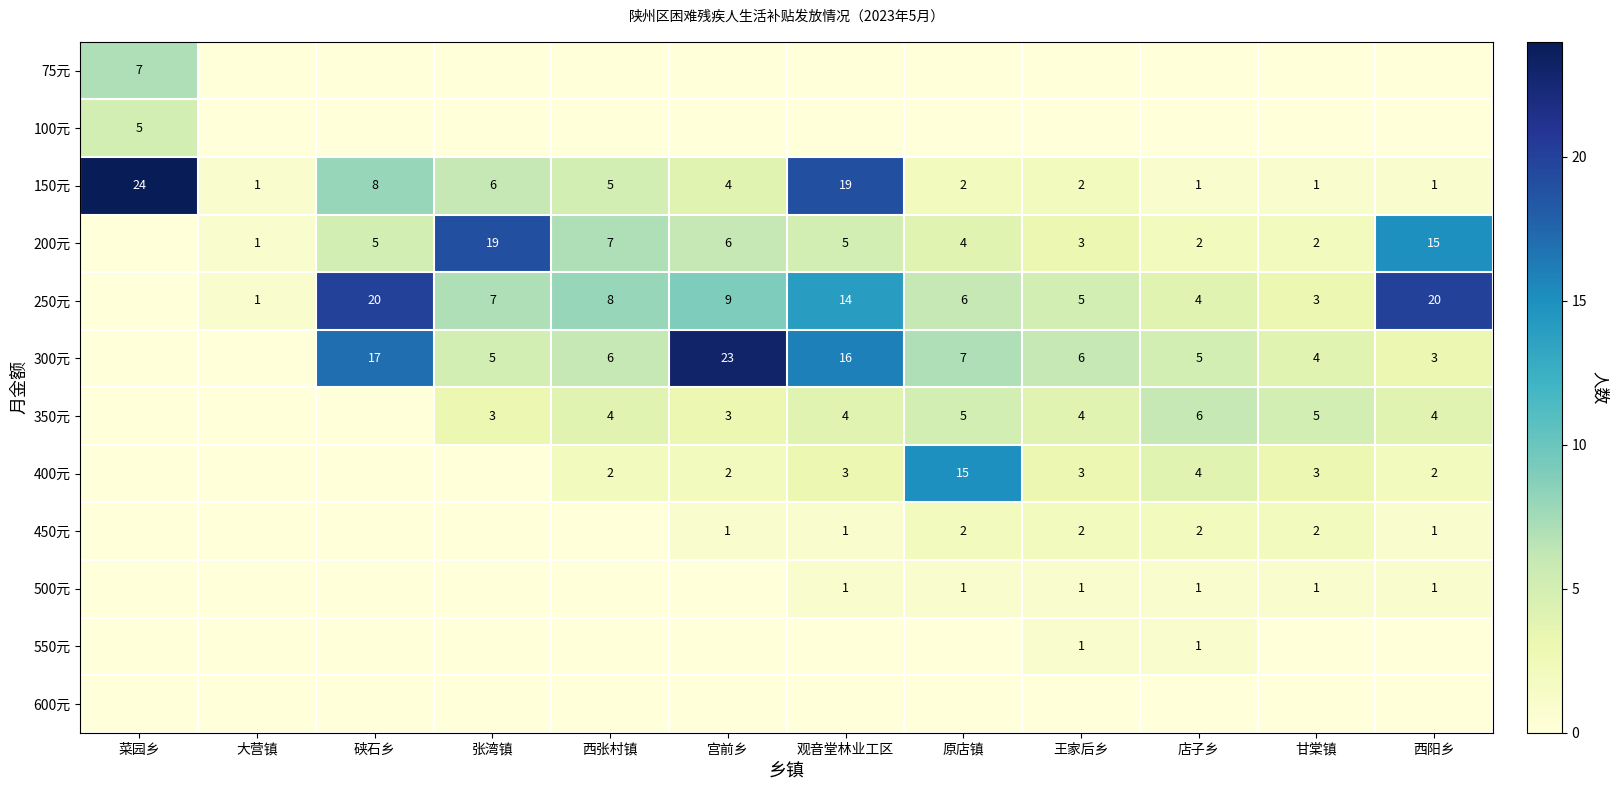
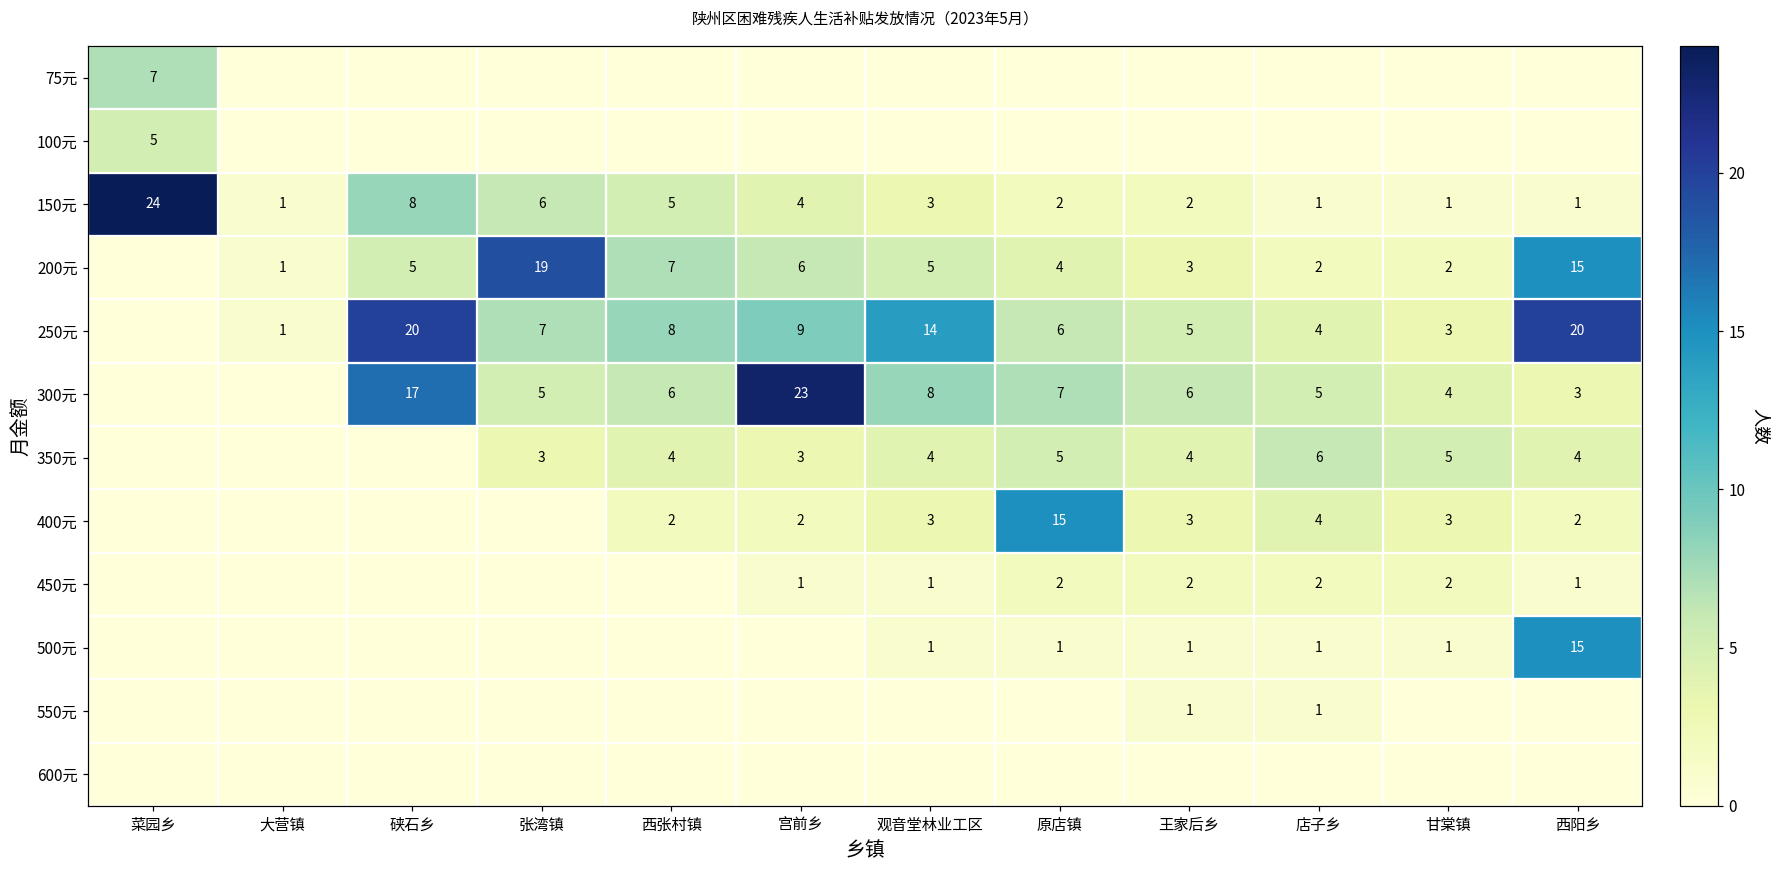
150元, 观音堂林业工区: 19 -> 3
300元, 观音堂林业工区: 16 -> 8
500元, 西阳乡: 1 -> 15
